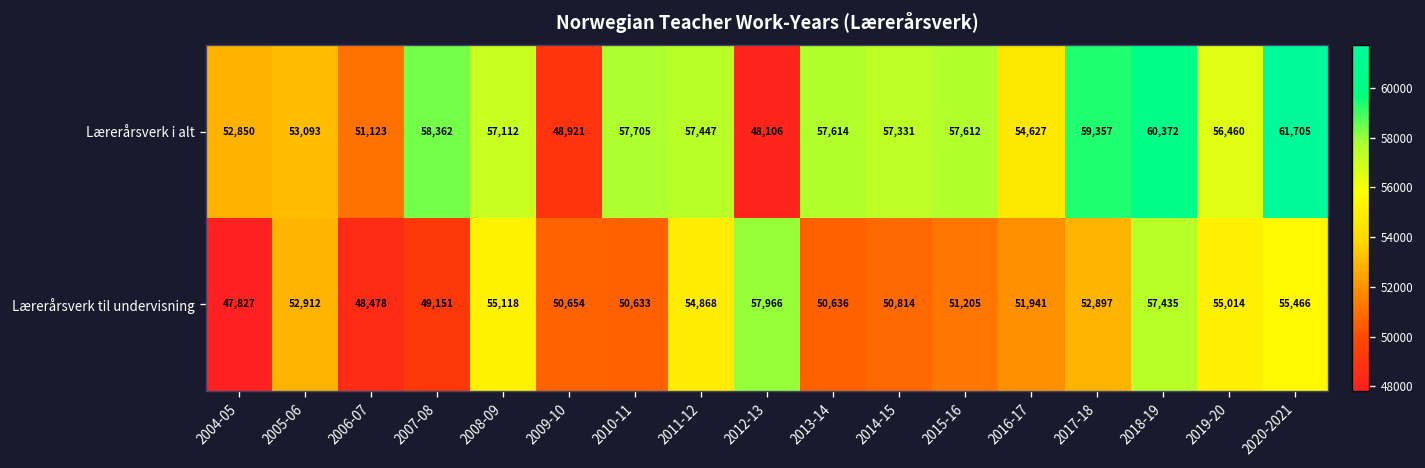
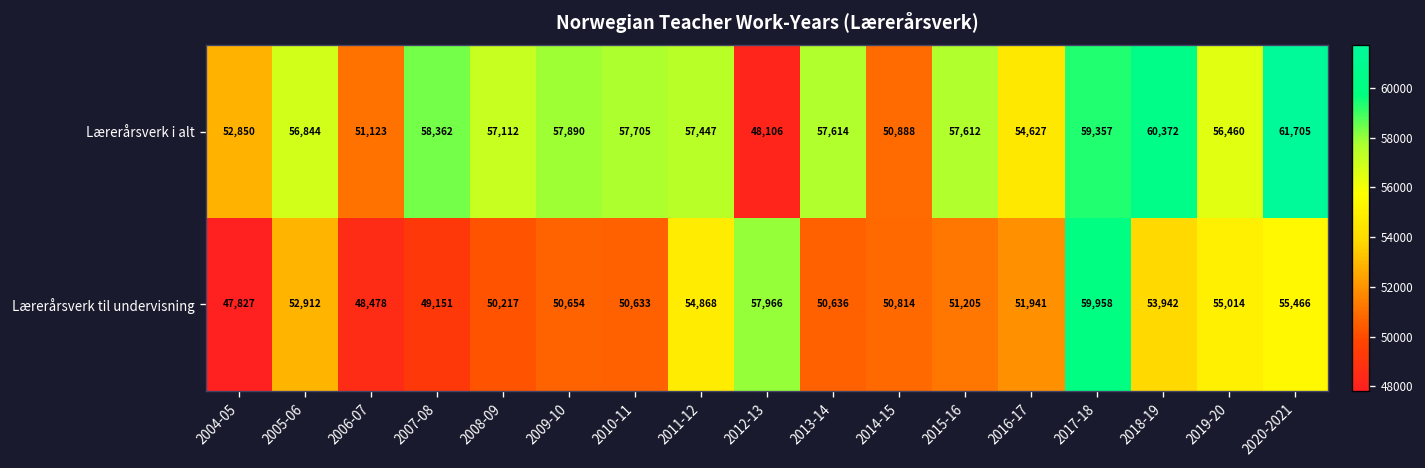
Lærerårsverk i alt, 2005-06: 53,093 -> 56,844
Lærerårsverk i alt, 2009-10: 48,921 -> 57,890
Lærerårsverk i alt, 2014-15: 57,331 -> 50,888
Lærerårsverk til undervisning, 2008-09: 55,118 -> 50,217
Lærerårsverk til undervisning, 2017-18: 52,897 -> 59,958
Lærerårsverk til undervisning, 2018-19: 57,435 -> 53,942
